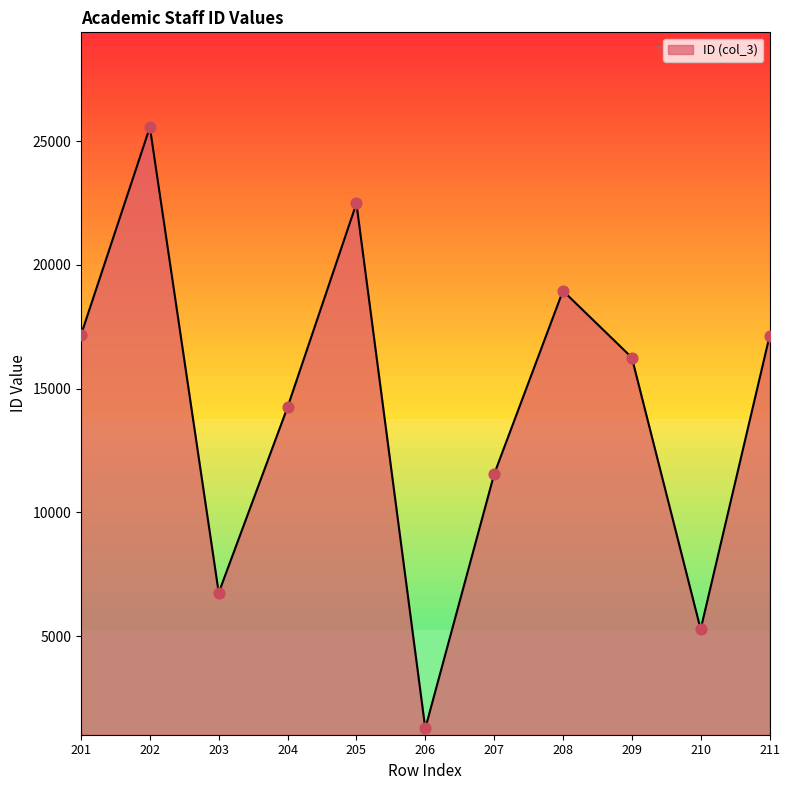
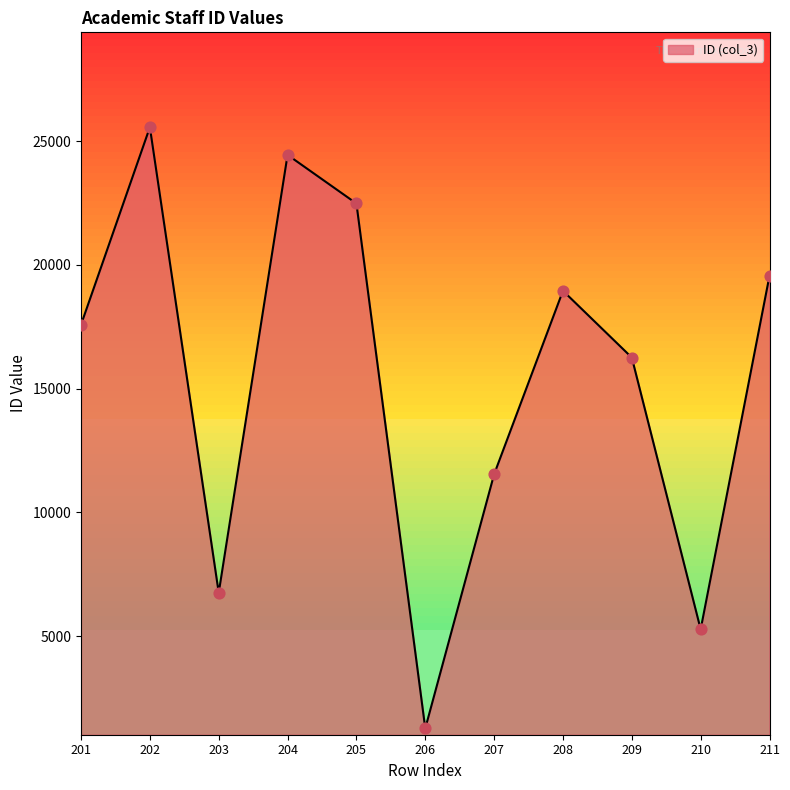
201: 17200 -> 17600
204: 14300 -> 24400
211: 17100 -> 19600
